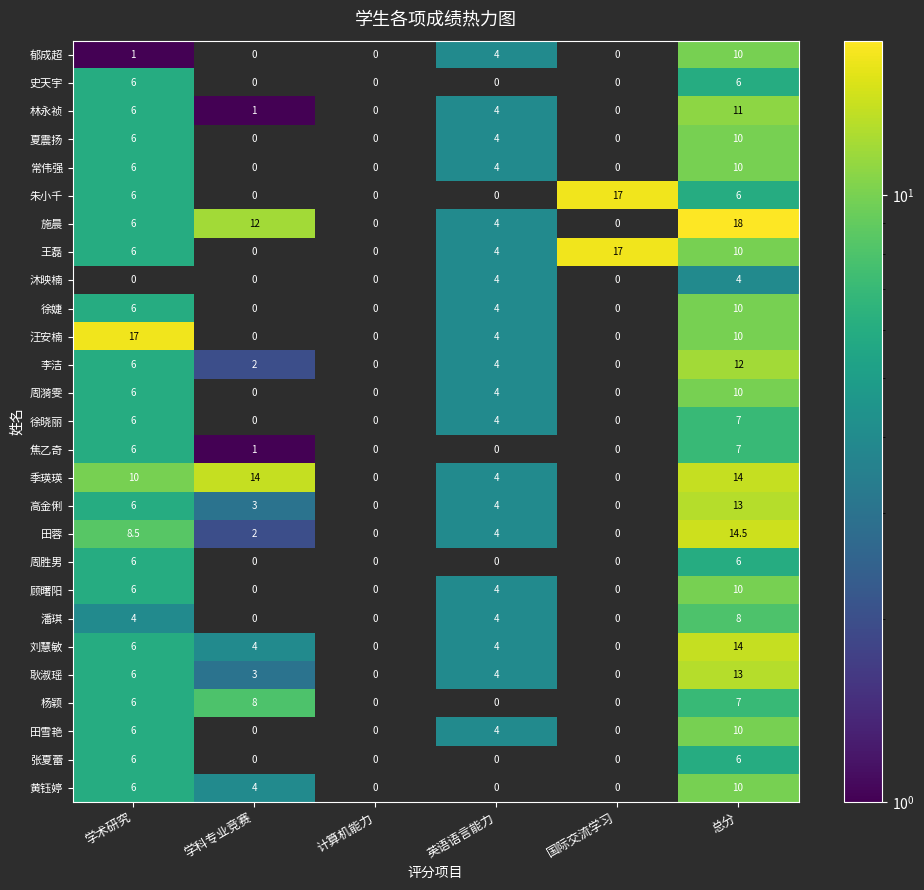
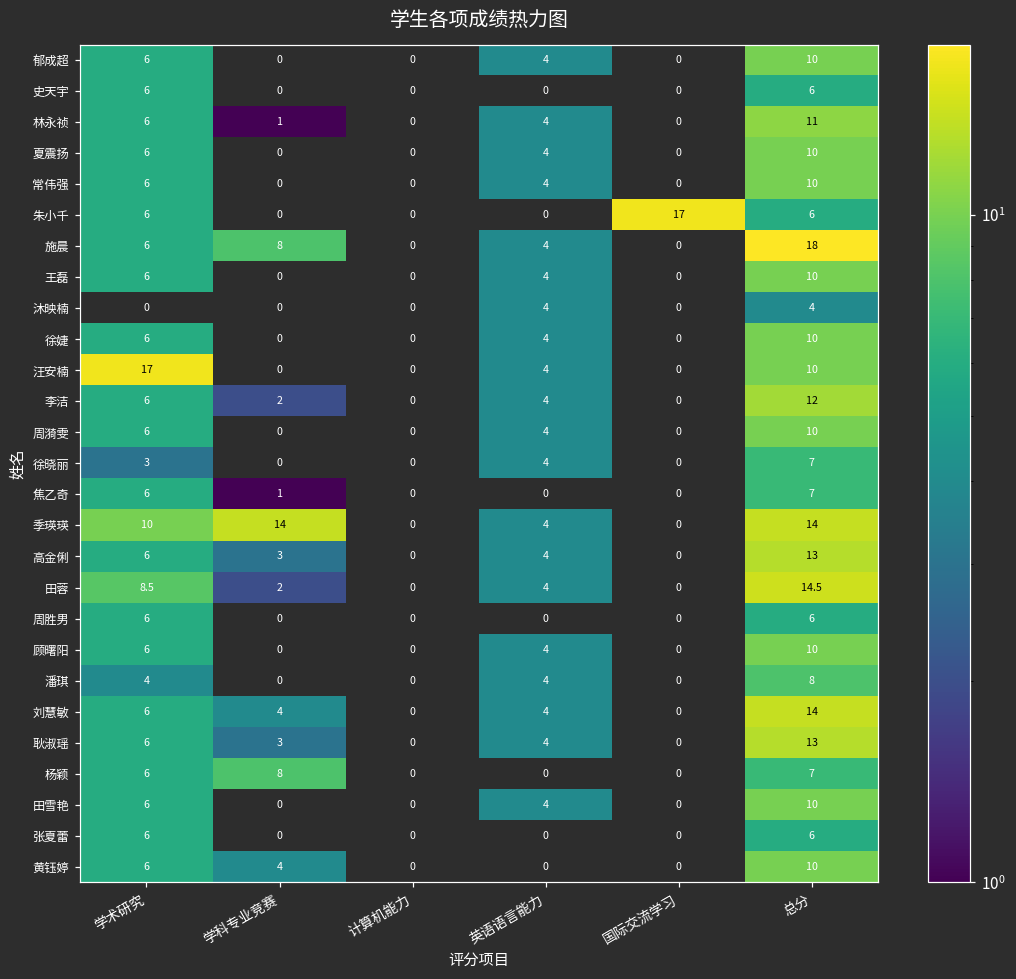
郁成超, 学术研究: 1 -> 6
施晨, 学科专业竞赛: 12 -> 8
王磊, 国际交流学习: 17 -> 0
徐晓丽, 学术研究: 6 -> 3
